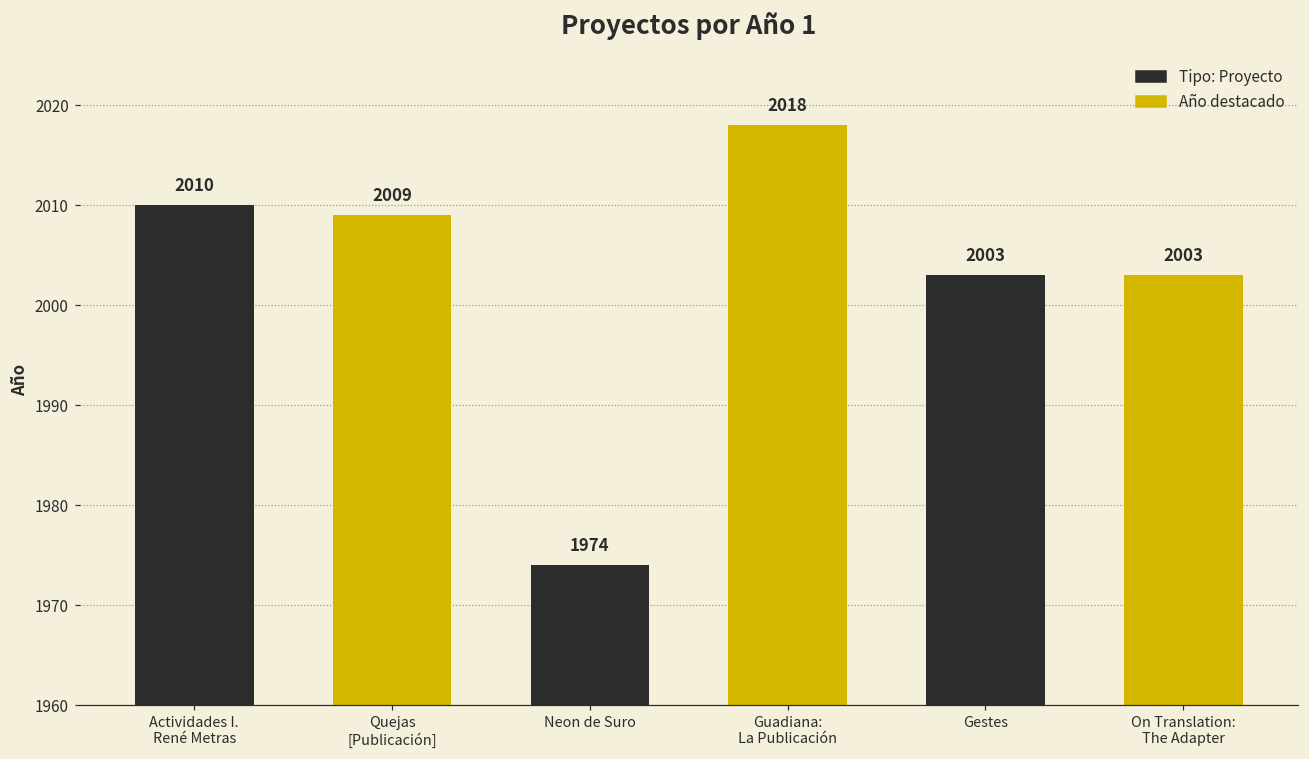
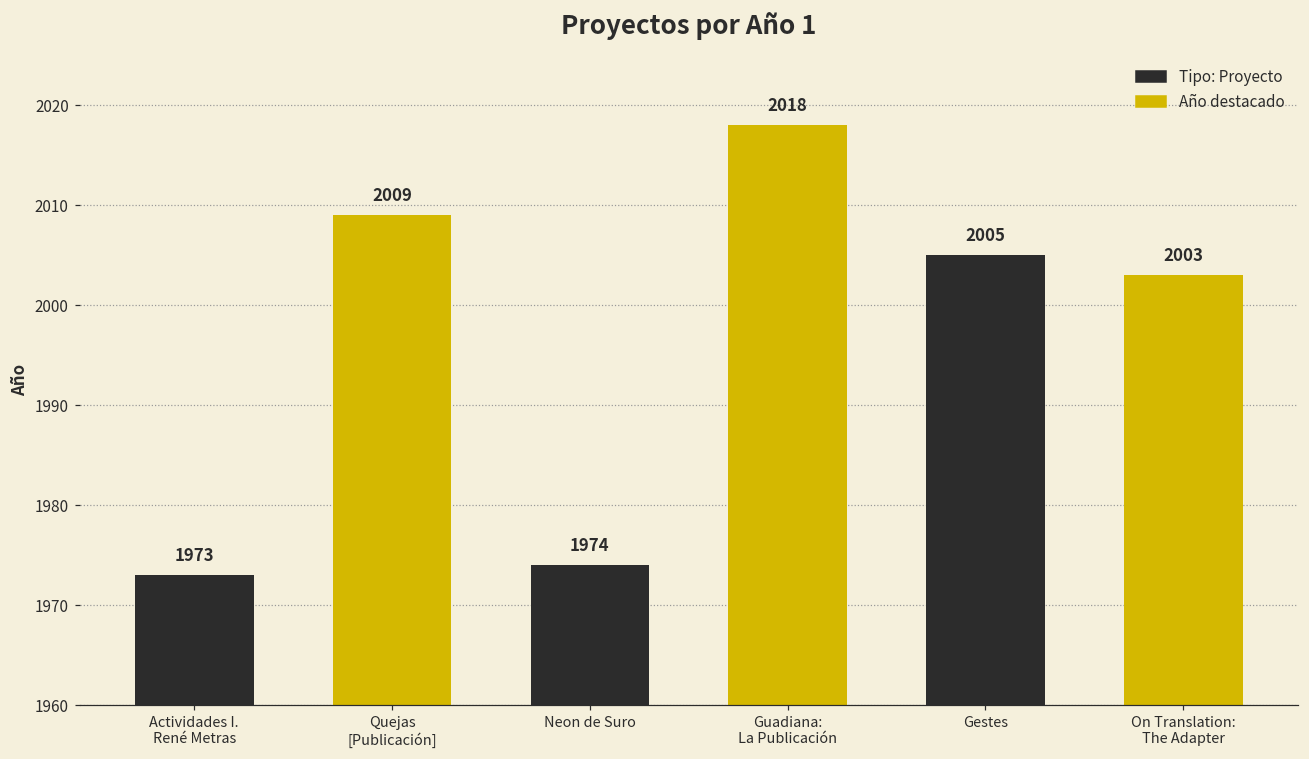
Actividades I. René Metras: 2010 -> 1973
Gestes: 2003 -> 2005
